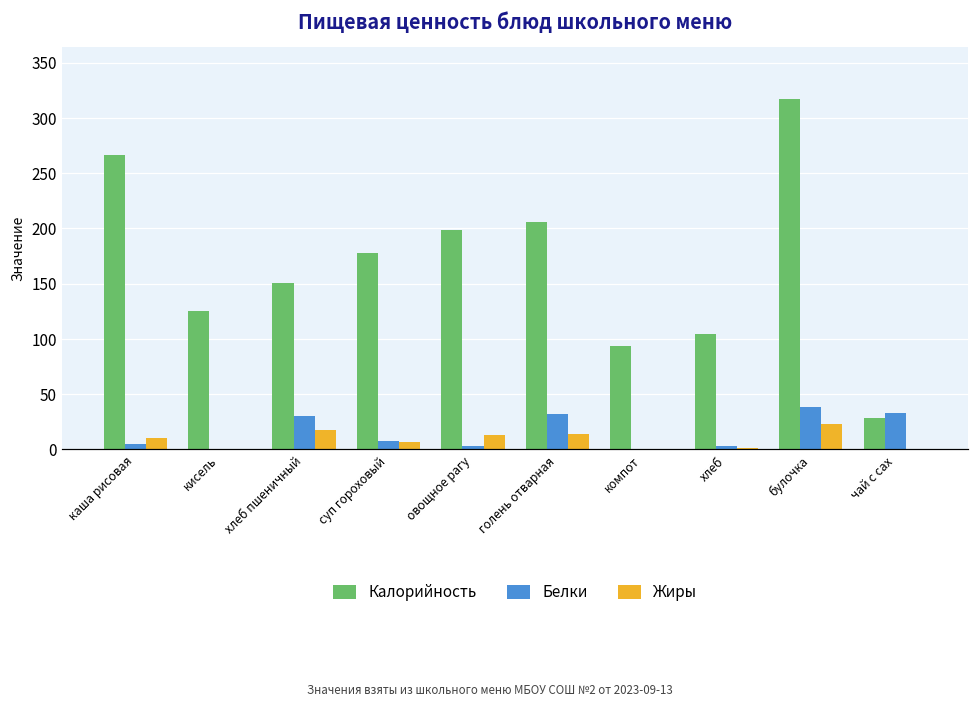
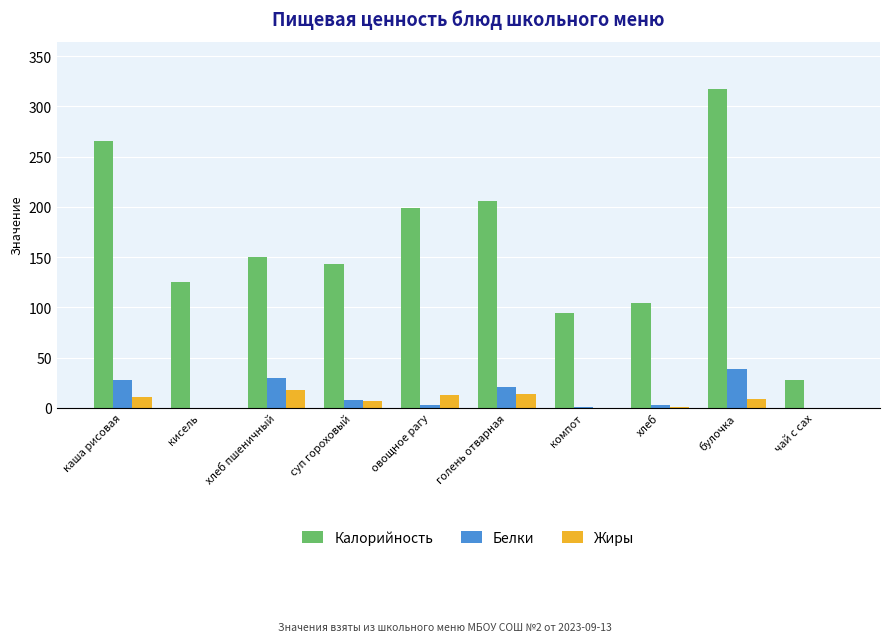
Белки, каша рисовая: 5 -> 28
Калорийность, суп гороховый: 178 -> 143
Белки, голень отварная: 32 -> 21
Жиры, булочка: 23 -> 8
Белки, чай с сах: 33 -> 0
